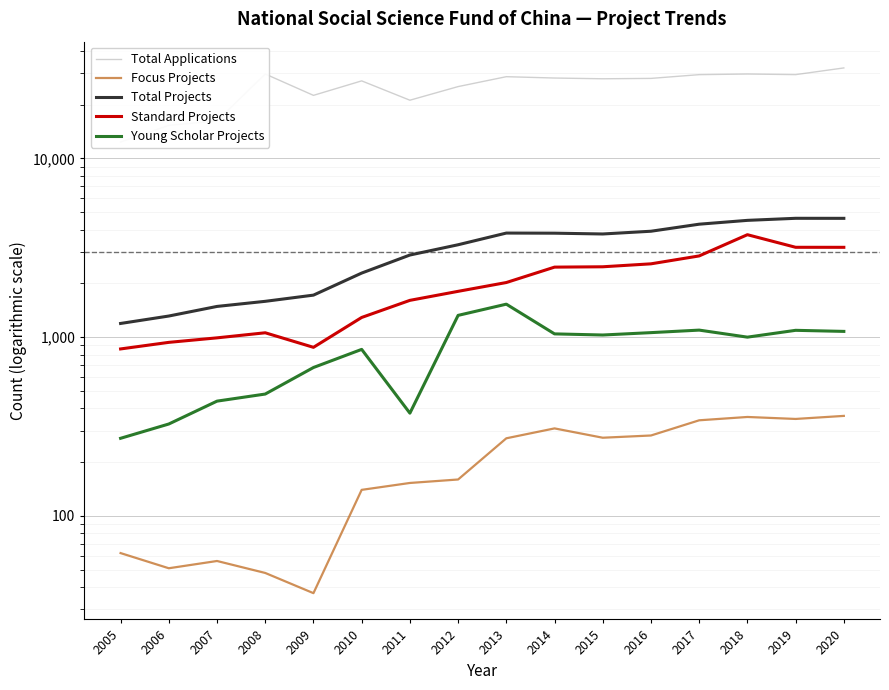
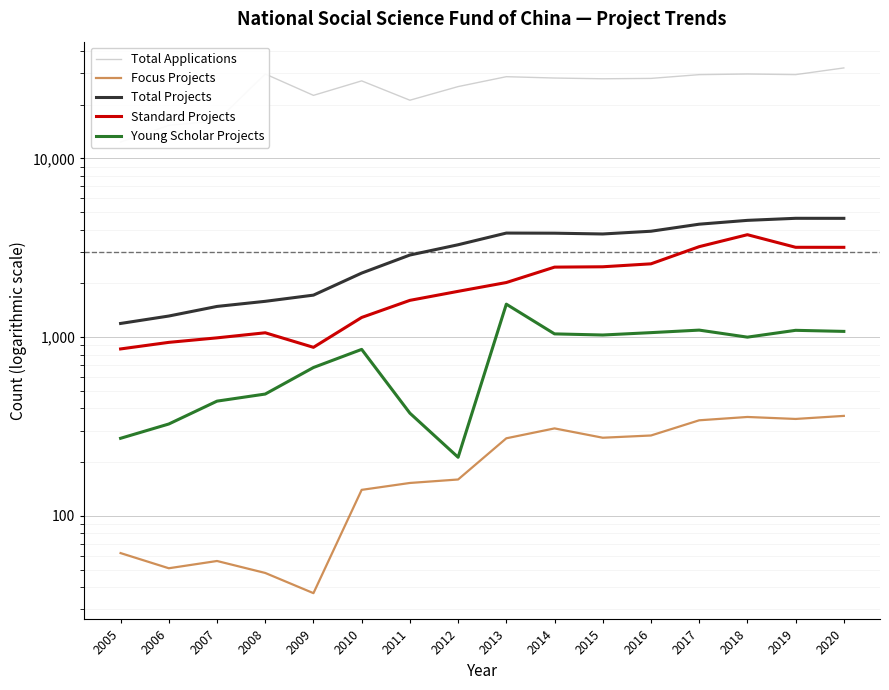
Young Scholar Projects, 2012: 1,300 -> 210
Standard Projects, 2017: 2,900 -> 3,200
